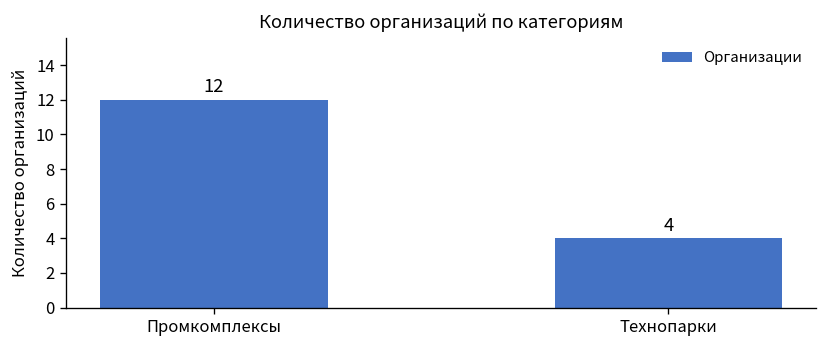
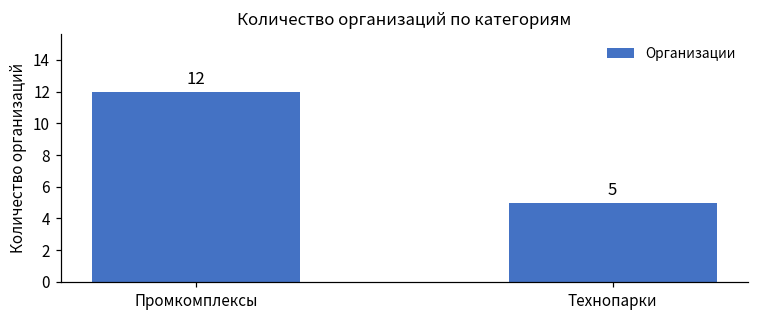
Технопарки: 4 -> 5
